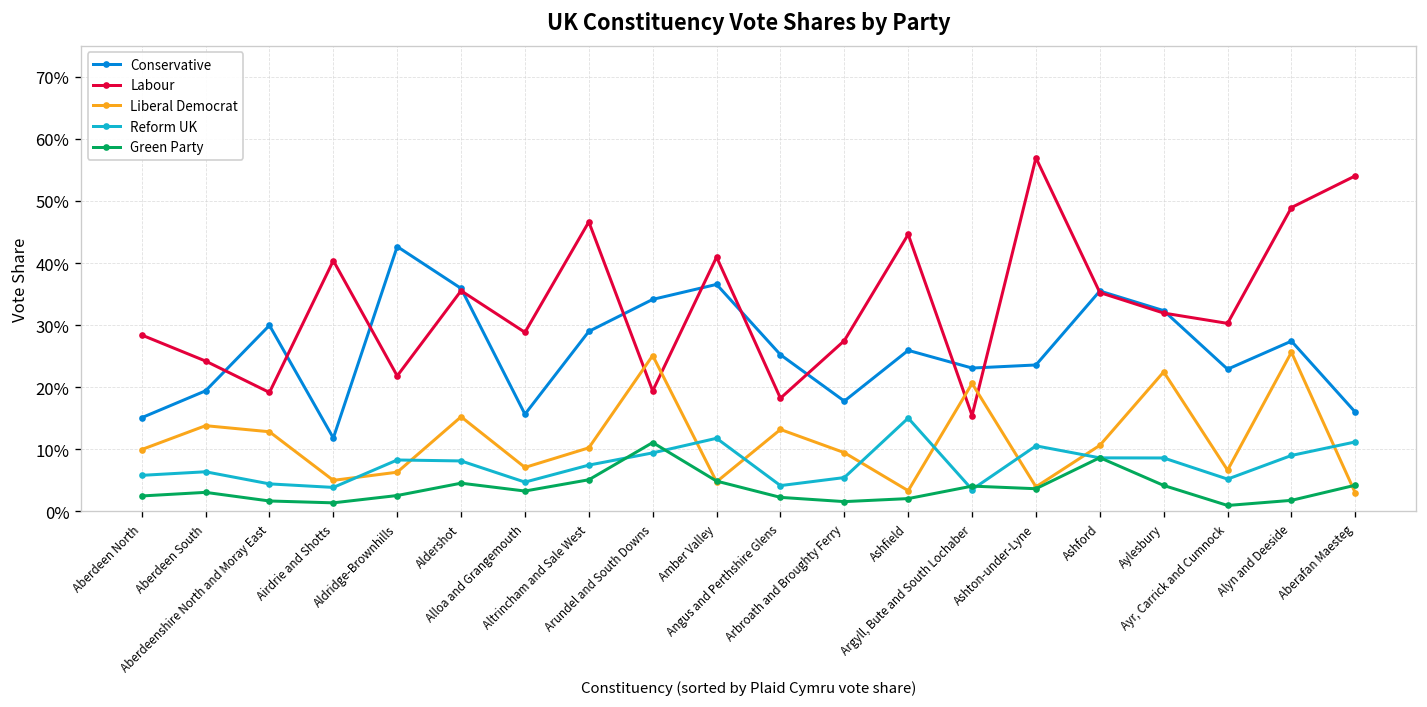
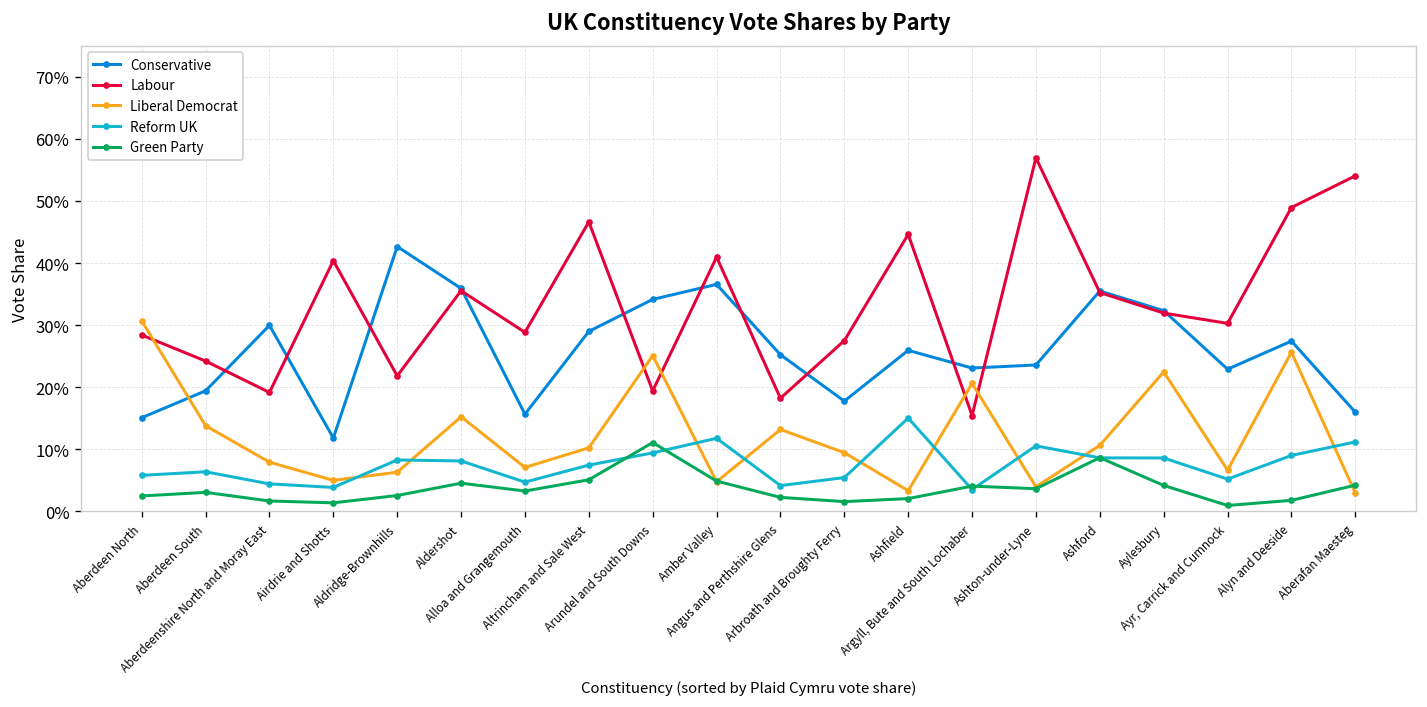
Liberal Democrat, Aberdeen North: 10% -> 31%
Liberal Democrat, Aberdeenshire North and Moray East: 13% -> 8%
